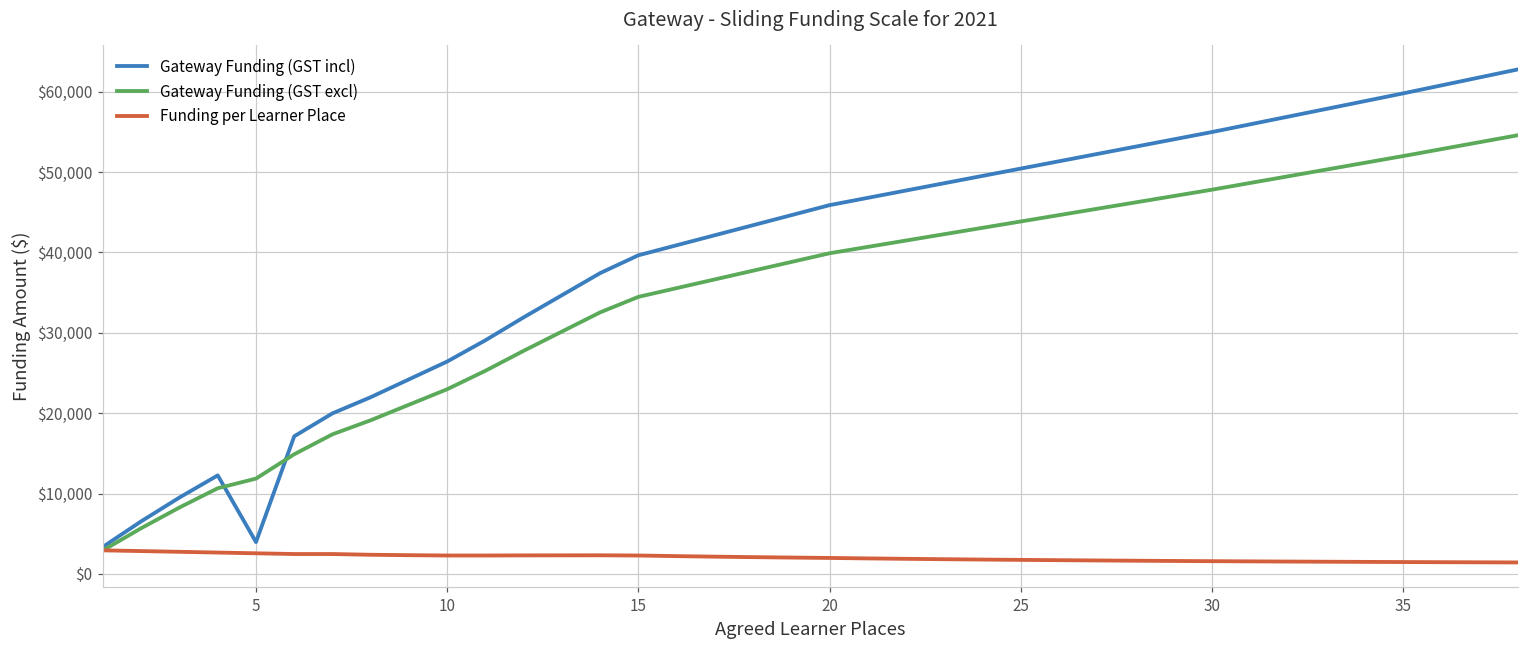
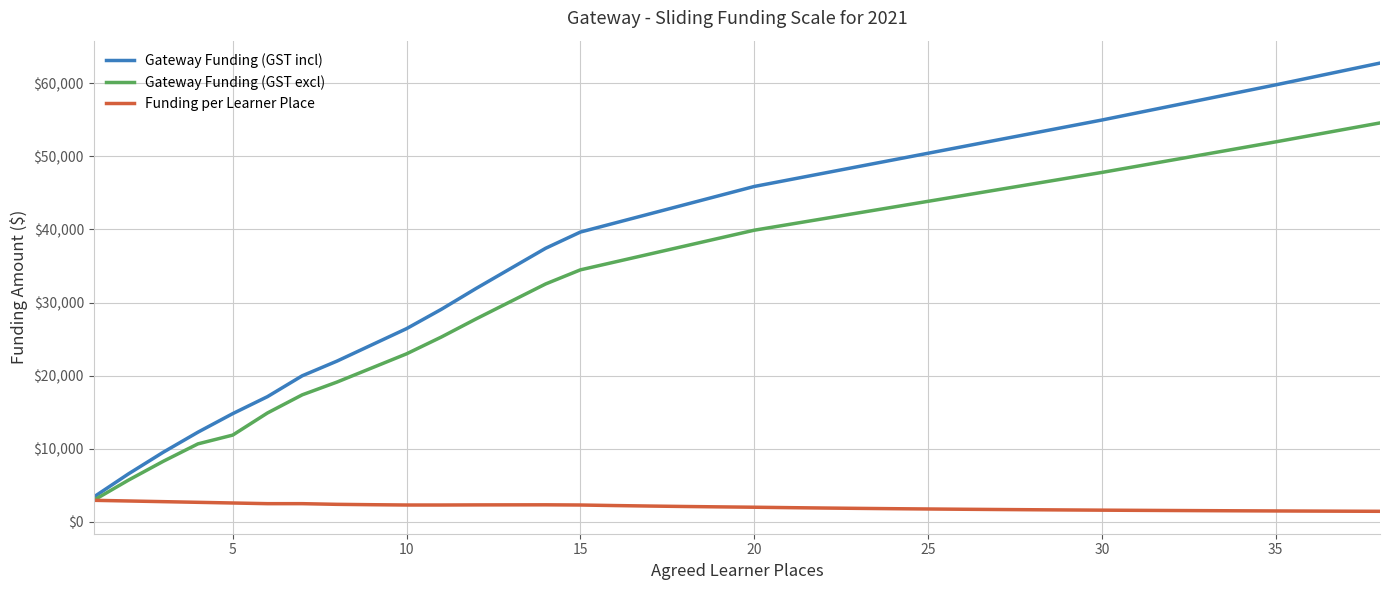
Gateway Funding (GST incl), 5: $4,000 -> $15,000
